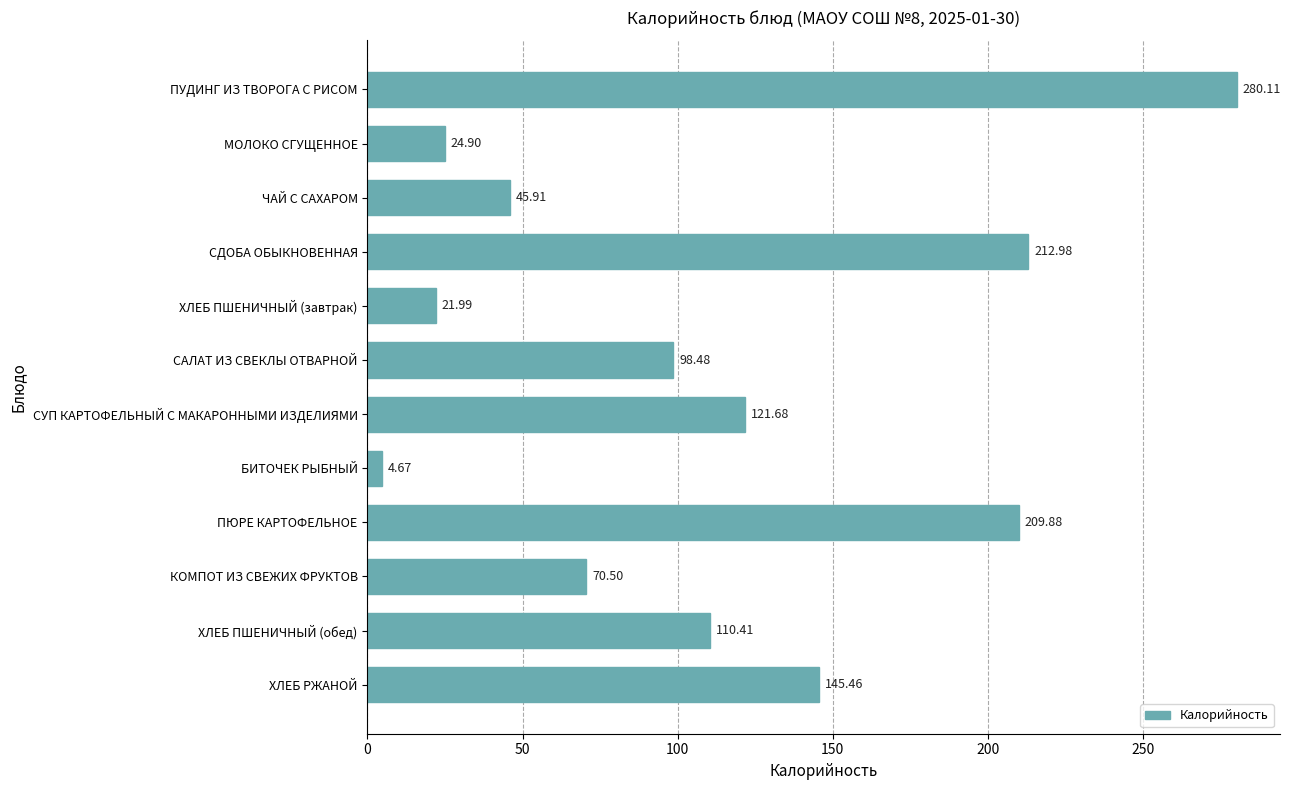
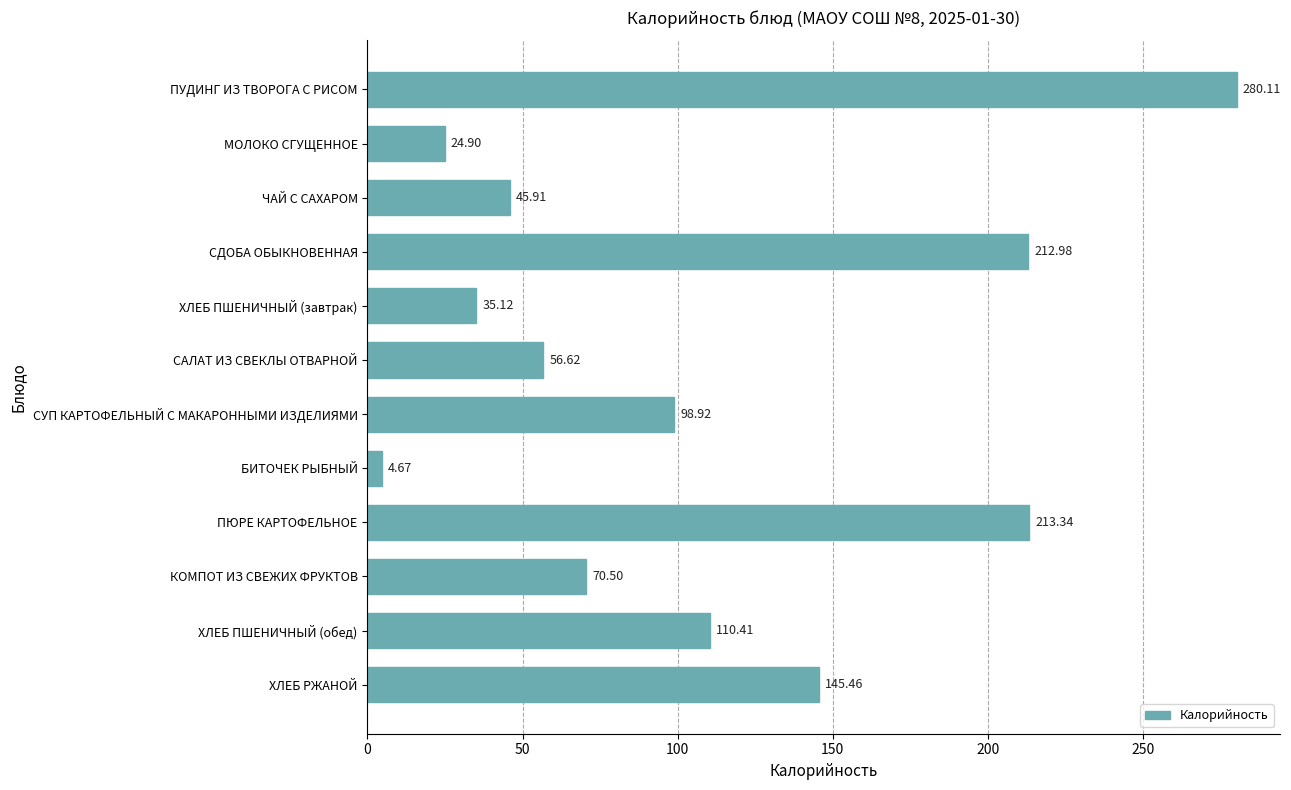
ХЛЕБ ПШЕНИЧНЫЙ (завтрак): 21.99 -> 35.12
САЛАТ ИЗ СВЕКЛЫ ОТВАРНОЙ: 98.48 -> 56.62
СУП КАРТОФЕЛЬНЫЙ С МАКАРОННЫМИ ИЗДЕЛИЯМИ: 121.68 -> 98.92
ПЮРЕ КАРТОФЕЛЬНОЕ: 209.88 -> 213.34
